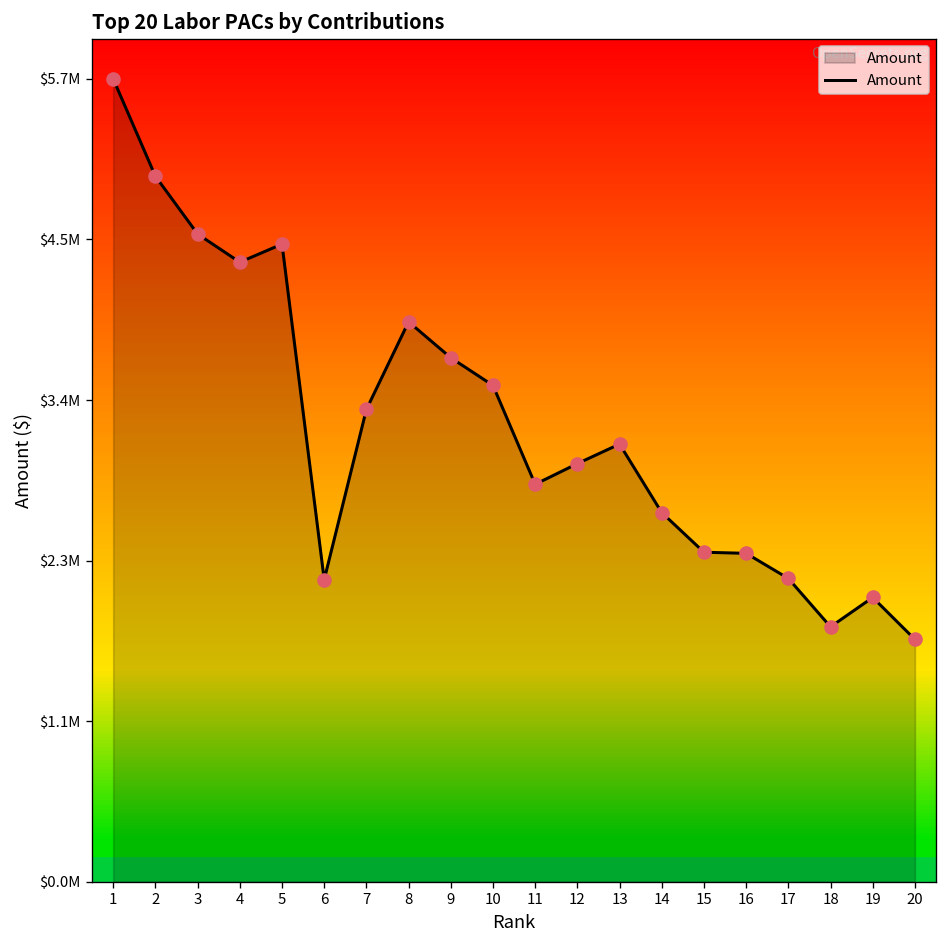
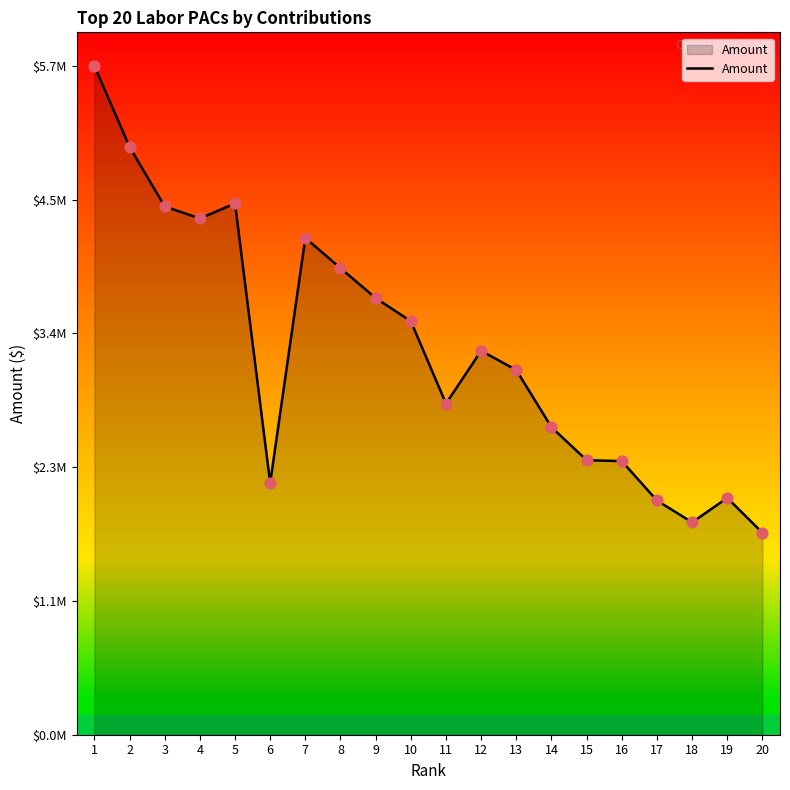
3: $4560000 -> $4470000
7: $3330000 -> $4200000
12: $2950000 -> $3250000
17: $2140000 -> $1980000
